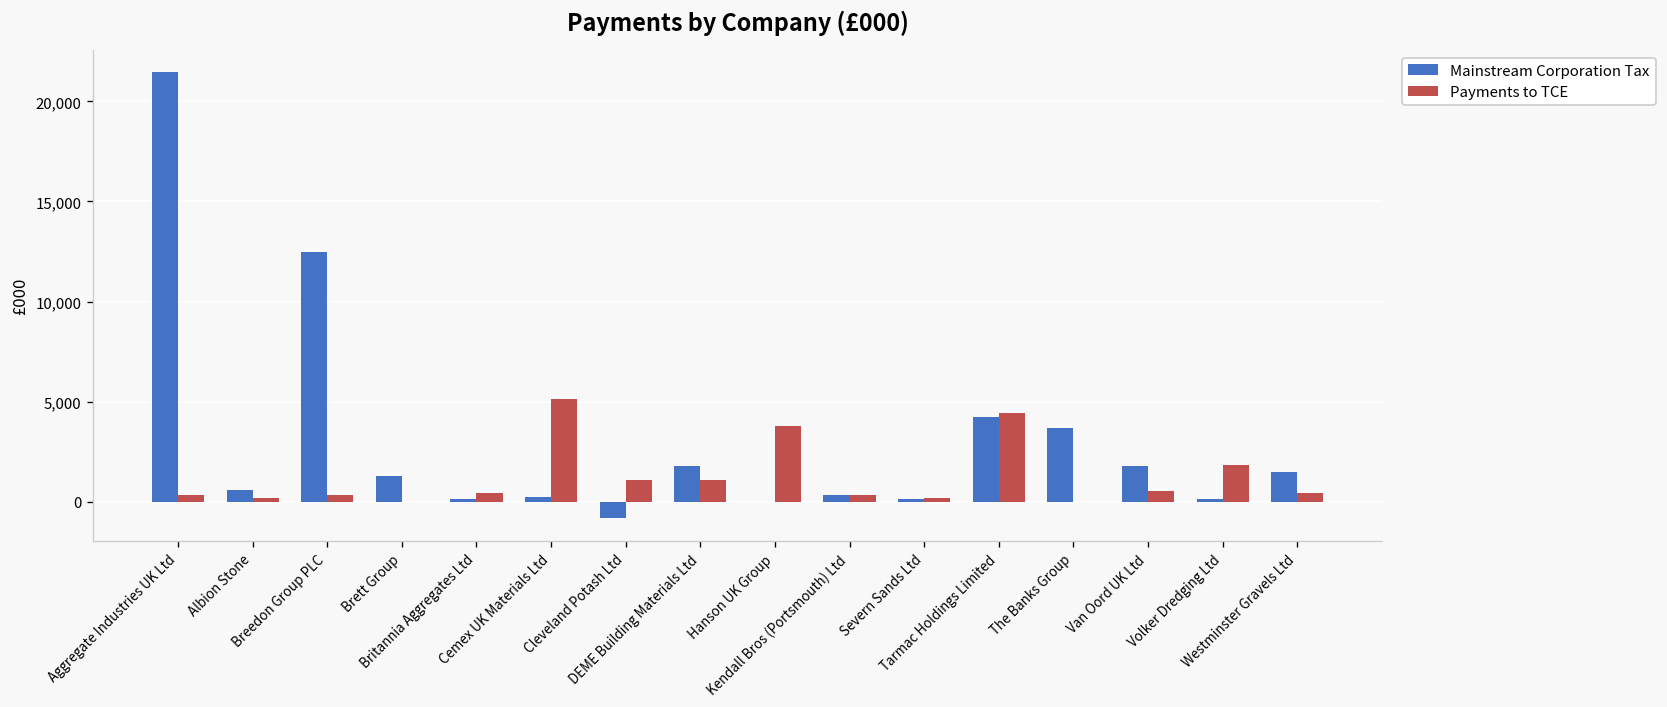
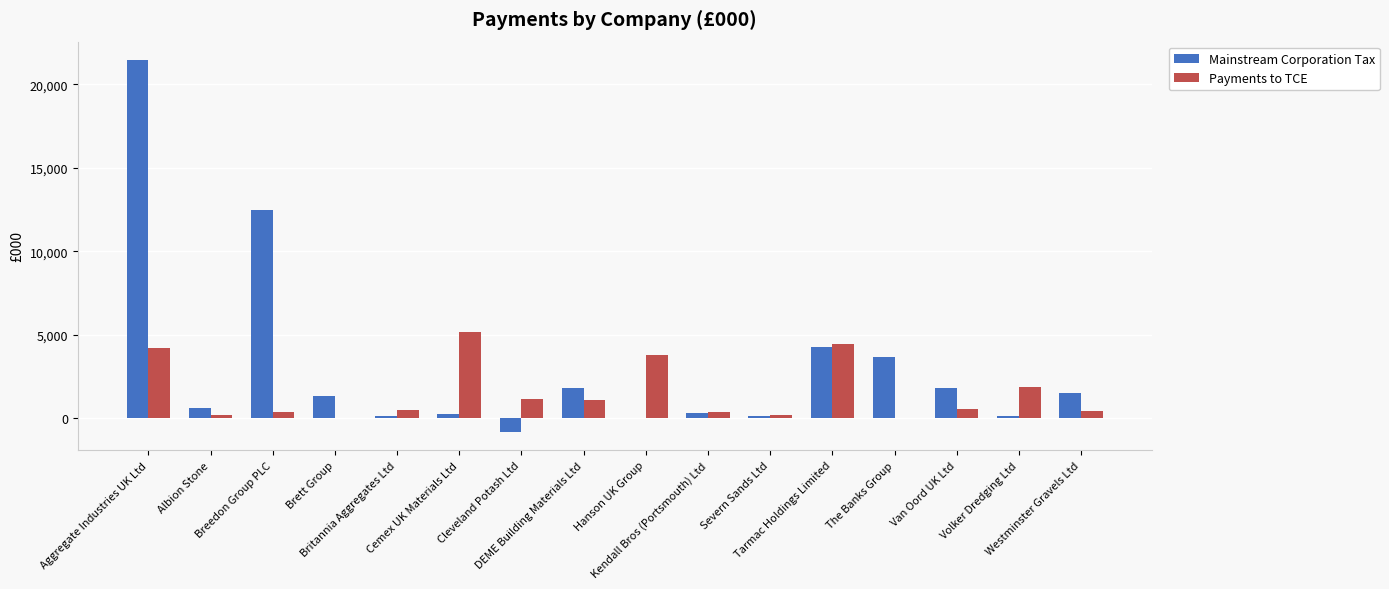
Payments to TCE, Aggregate Industries UK Ltd: 300 -> 4,200
